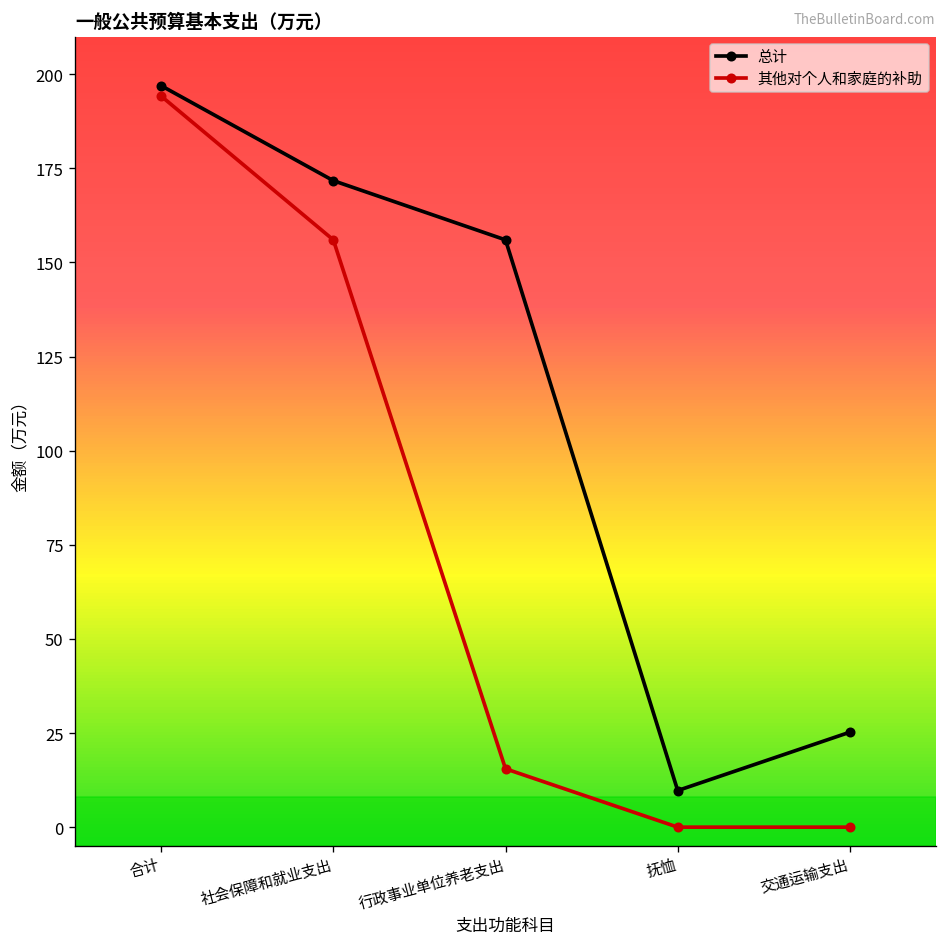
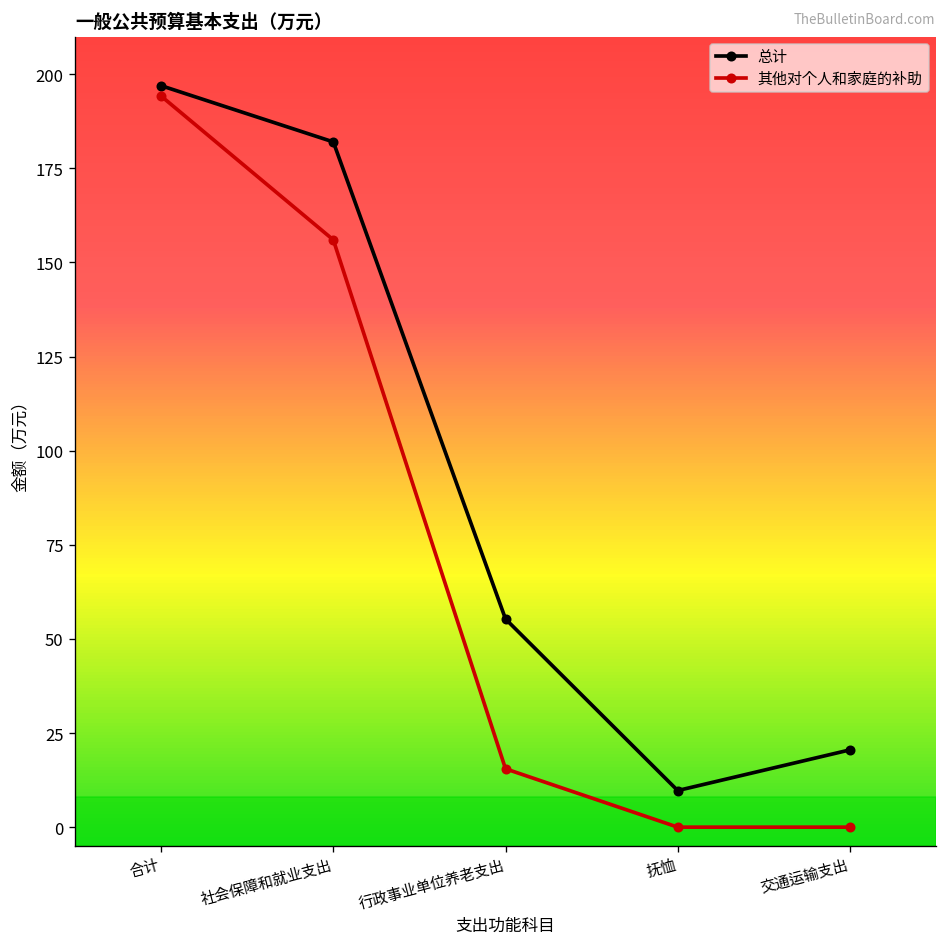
总计, 社会保障和就业支出: 172 -> 182
总计, 行政事业单位养老支出: 156 -> 55
总计, 交通运输支出: 25 -> 21
